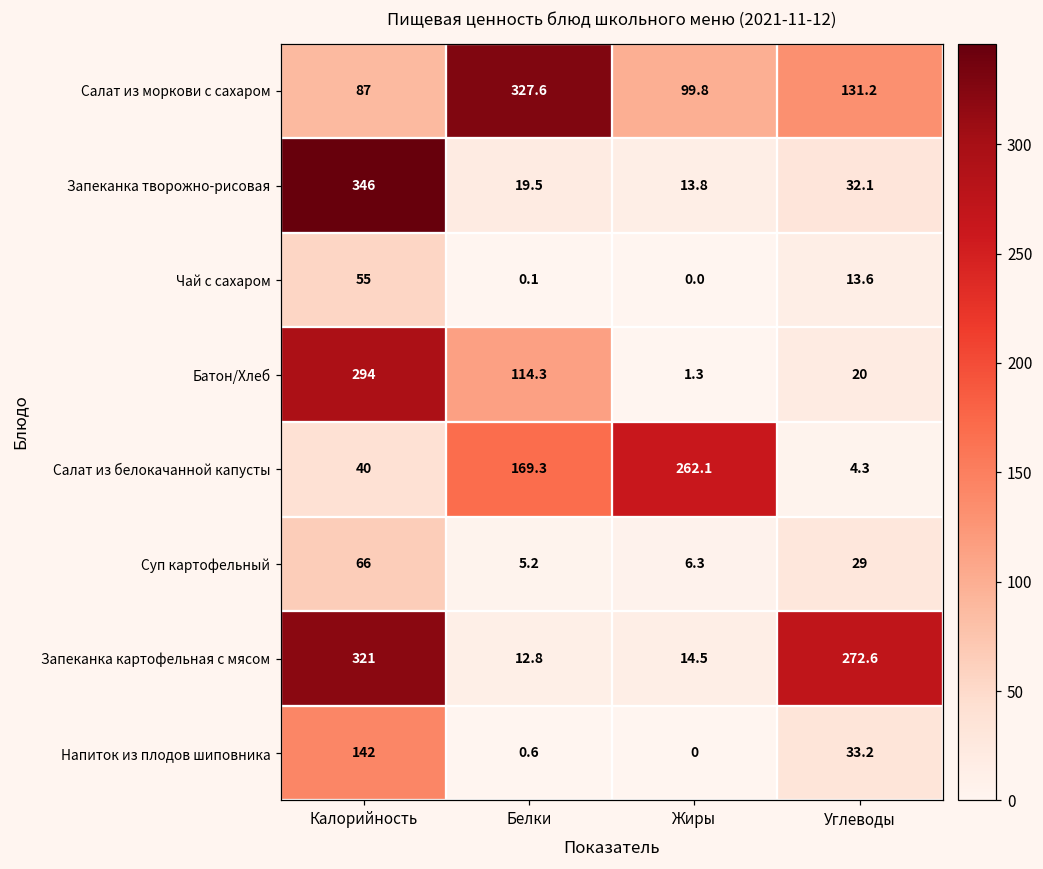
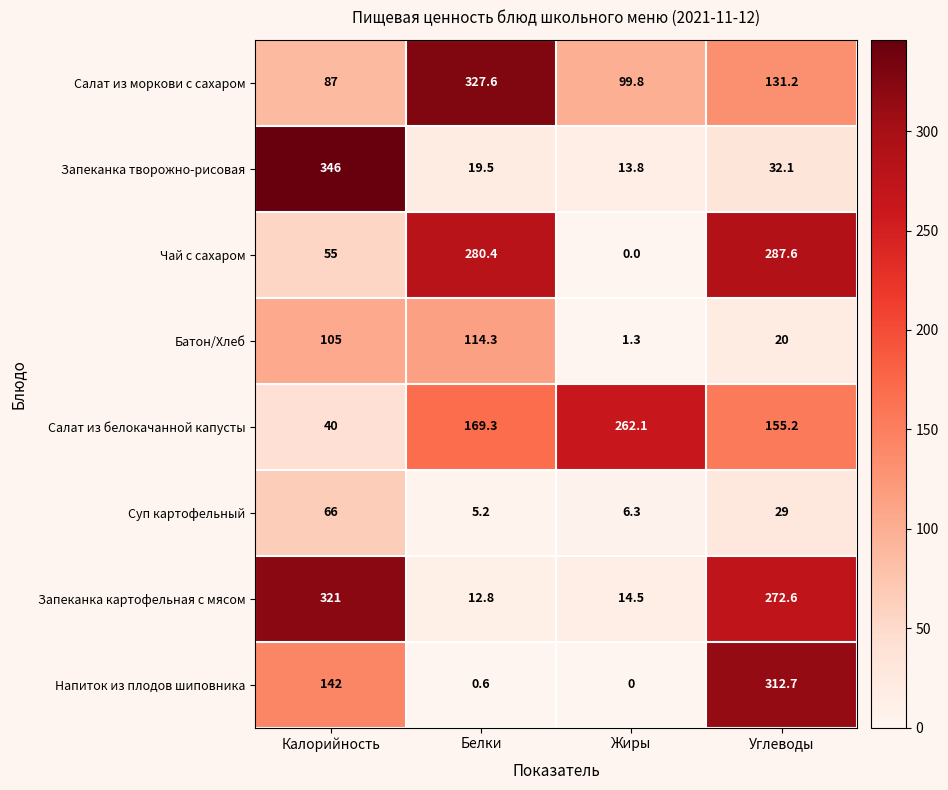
Чай с сахаром, Белки: 0.1 -> 280.4
Чай с сахаром, Углеводы: 13.6 -> 287.6
Батон/Хлеб, Калорийность: 294 -> 105
Салат из белокачанной капусты, Углеводы: 4.3 -> 155.2
Напиток из плодов шиповника, Углеводы: 33.2 -> 312.7
